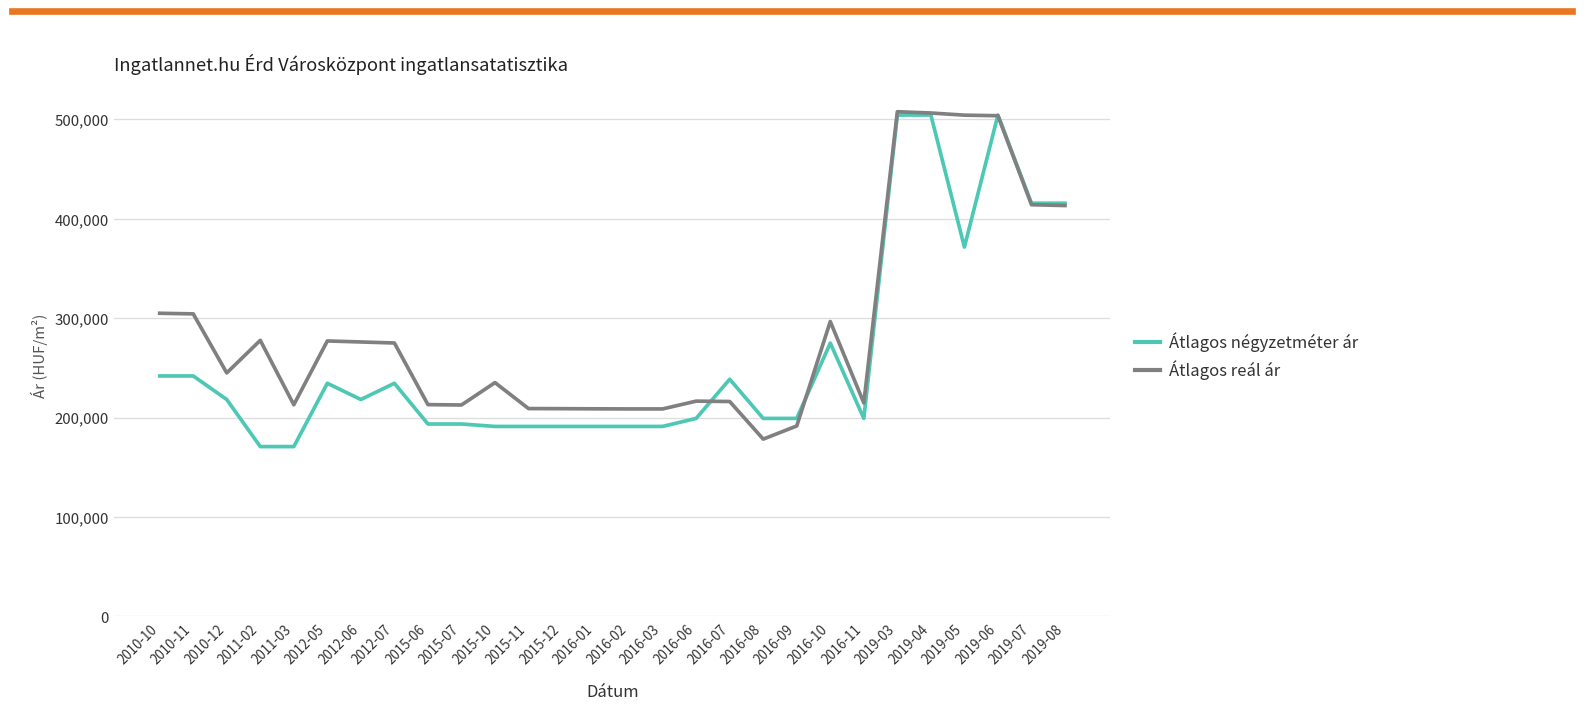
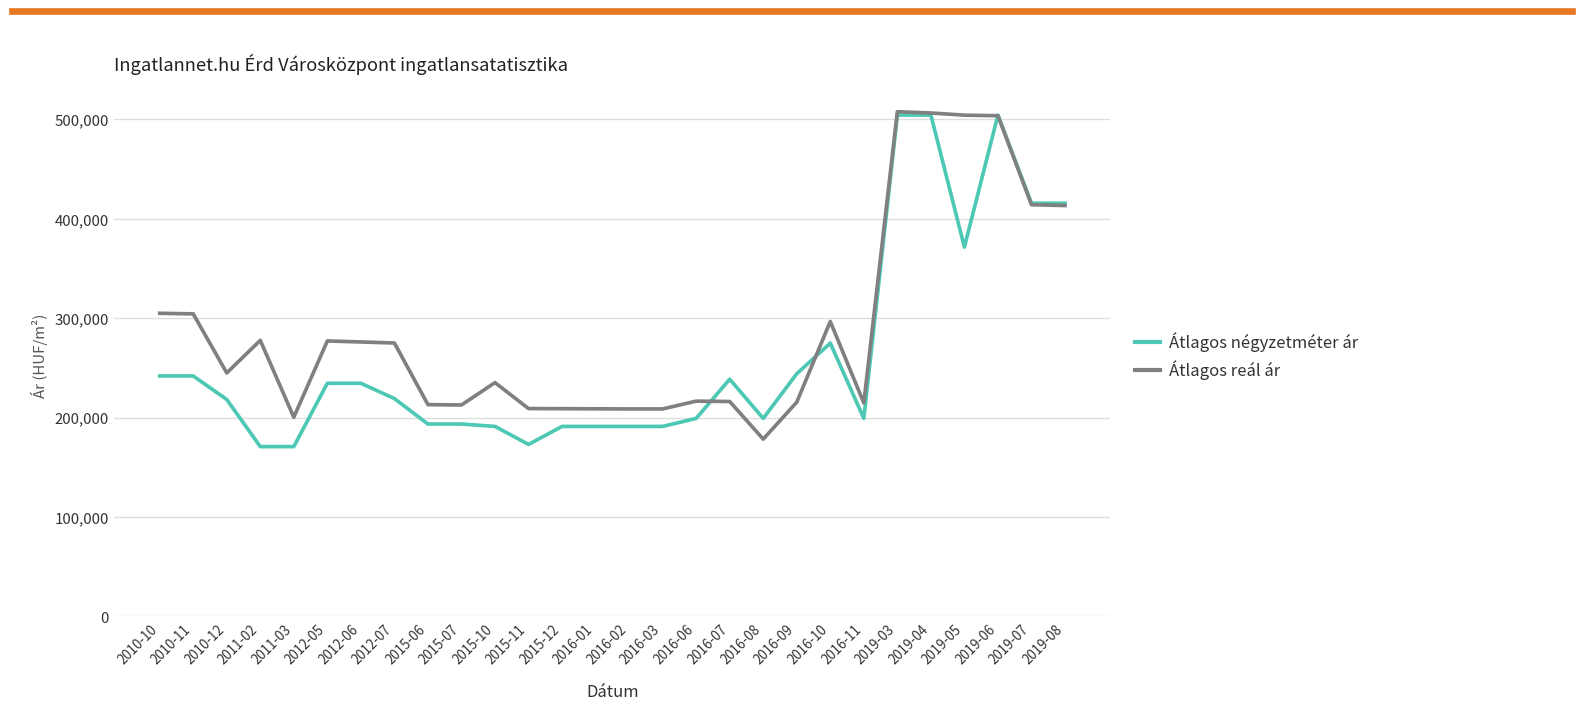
Átlagos reál ár, 2011-03: 210,000 -> 200,000
Átlagos négyzetméter ár, 2012-06: 220,000 -> 230,000
Átlagos négyzetméter ár, 2012-07: 230,000 -> 220,000
Átlagos négyzetméter ár, 2015-11: 190,000 -> 170,000
Átlagos négyzetméter ár, 2016-09: 200,000 -> 240,000
Átlagos reál ár, 2016-09: 190,000 -> 220,000
